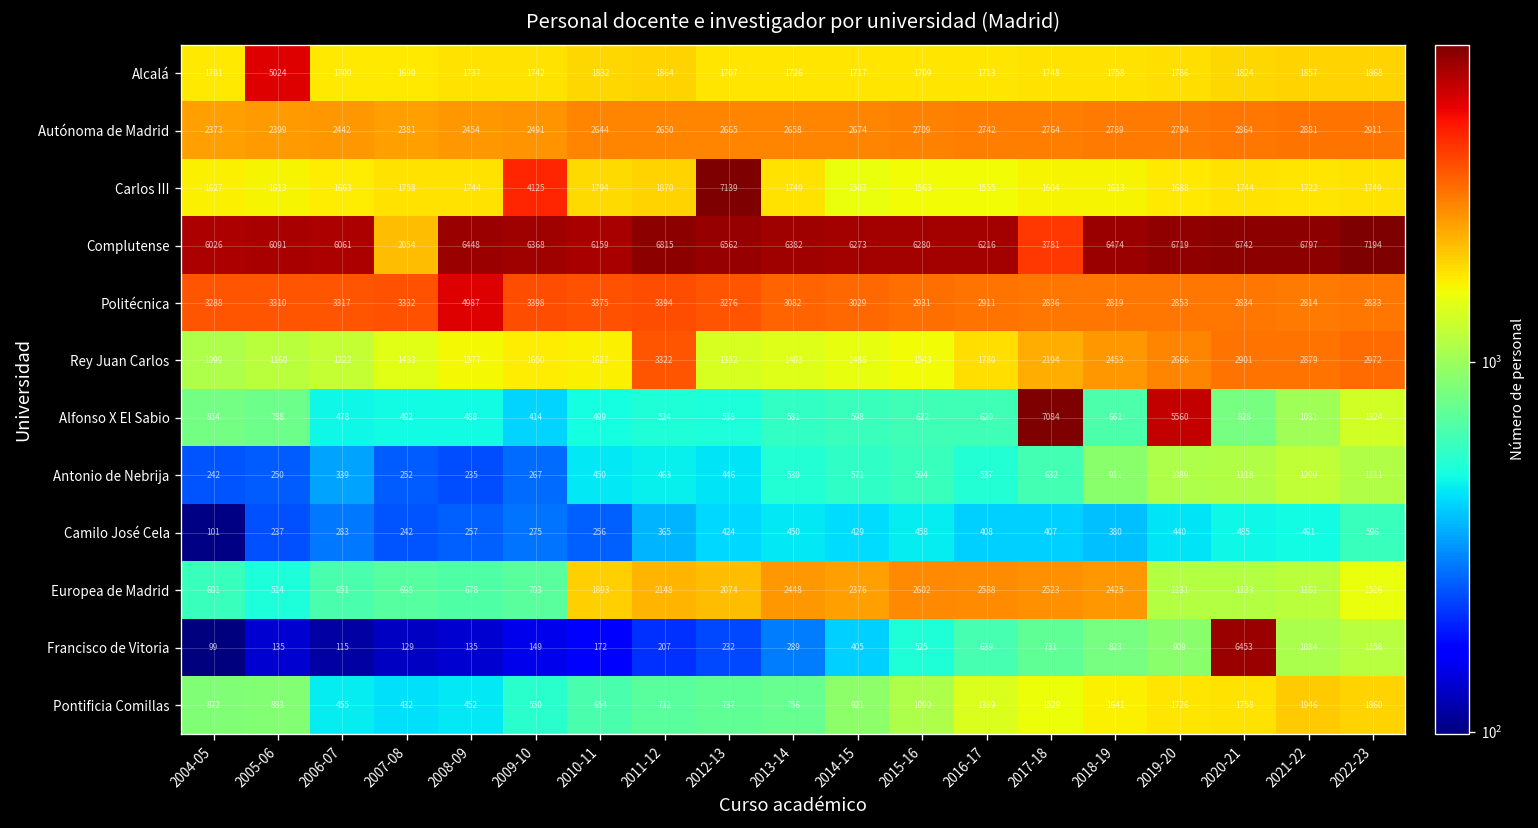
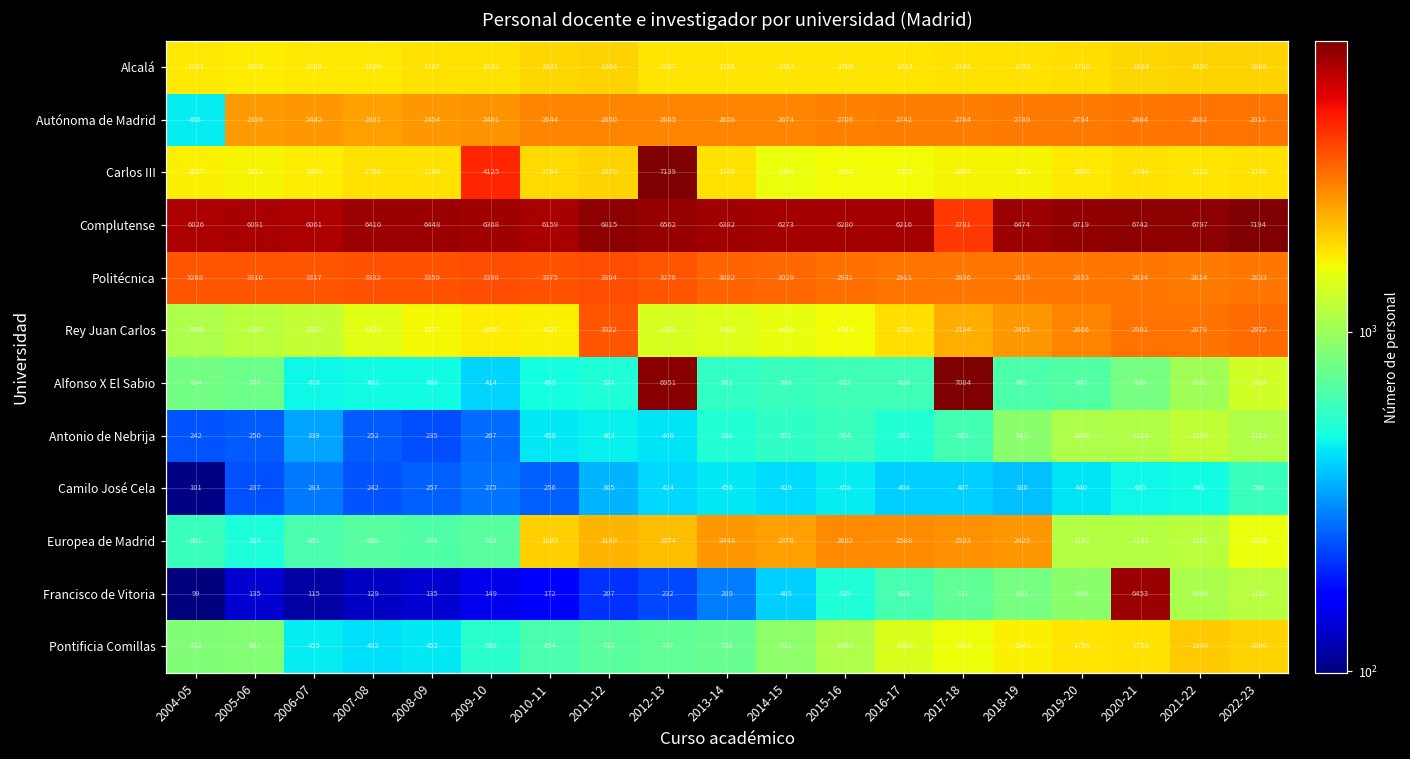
Alcalá, 2005-06: 5024 -> 1676
Autónoma de Madrid, 2004-05: 2373 -> 458
Complutense, 2007-08: 2054 -> 6410
Politécnica, 2008-09: 4987 -> 3359
Alfonso X El Sabio, 2012-13: 518 -> 6951
Alfonso X El Sabio, 2019-20: 5560 -> 687
